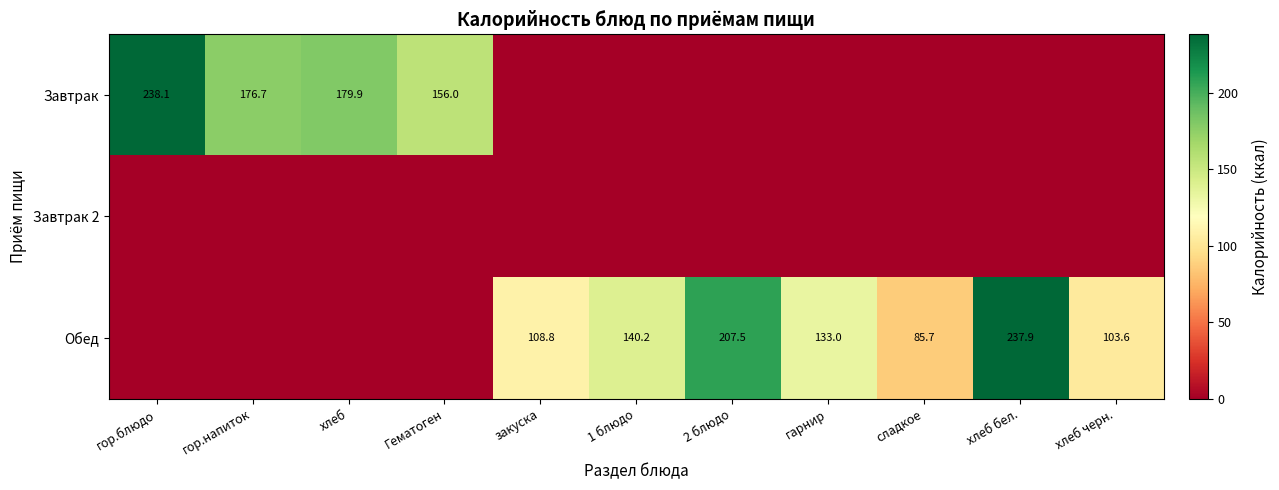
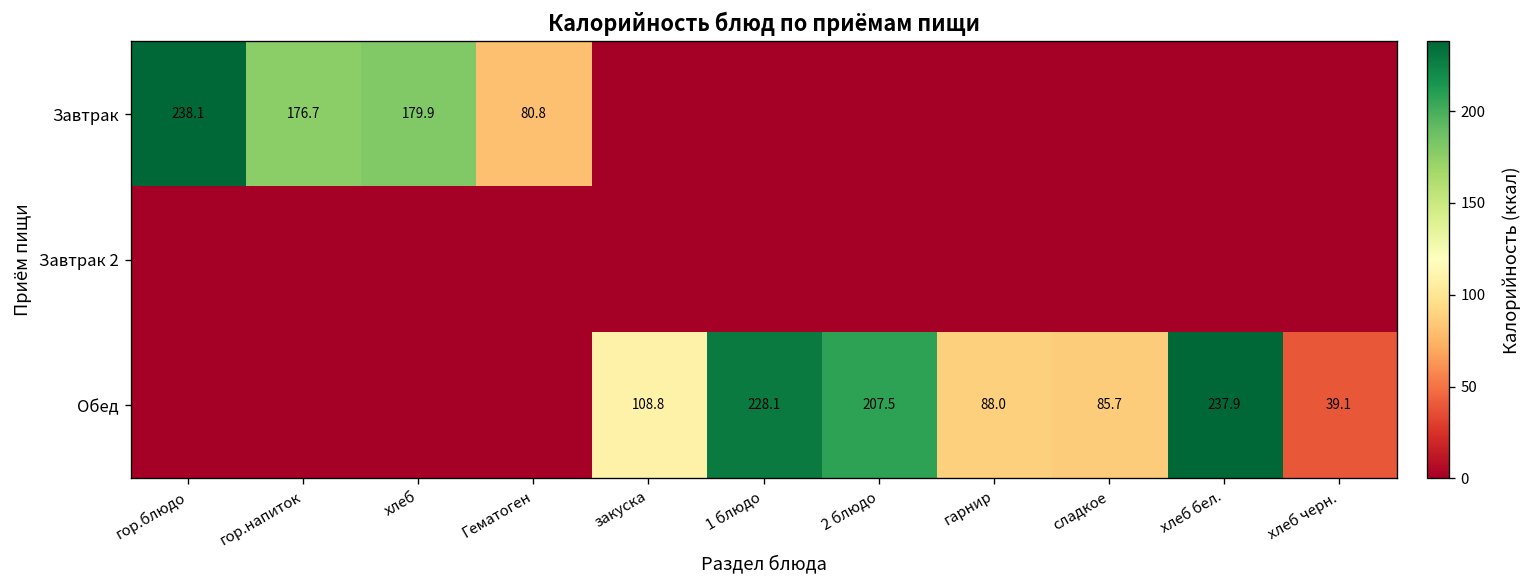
Завтрак, Гематоген: 156.0 -> 80.8
Обед, 1 блюдо: 140.2 -> 228.1
Обед, гарнир: 133.0 -> 88.0
Обед, хлеб черн.: 103.6 -> 39.1
